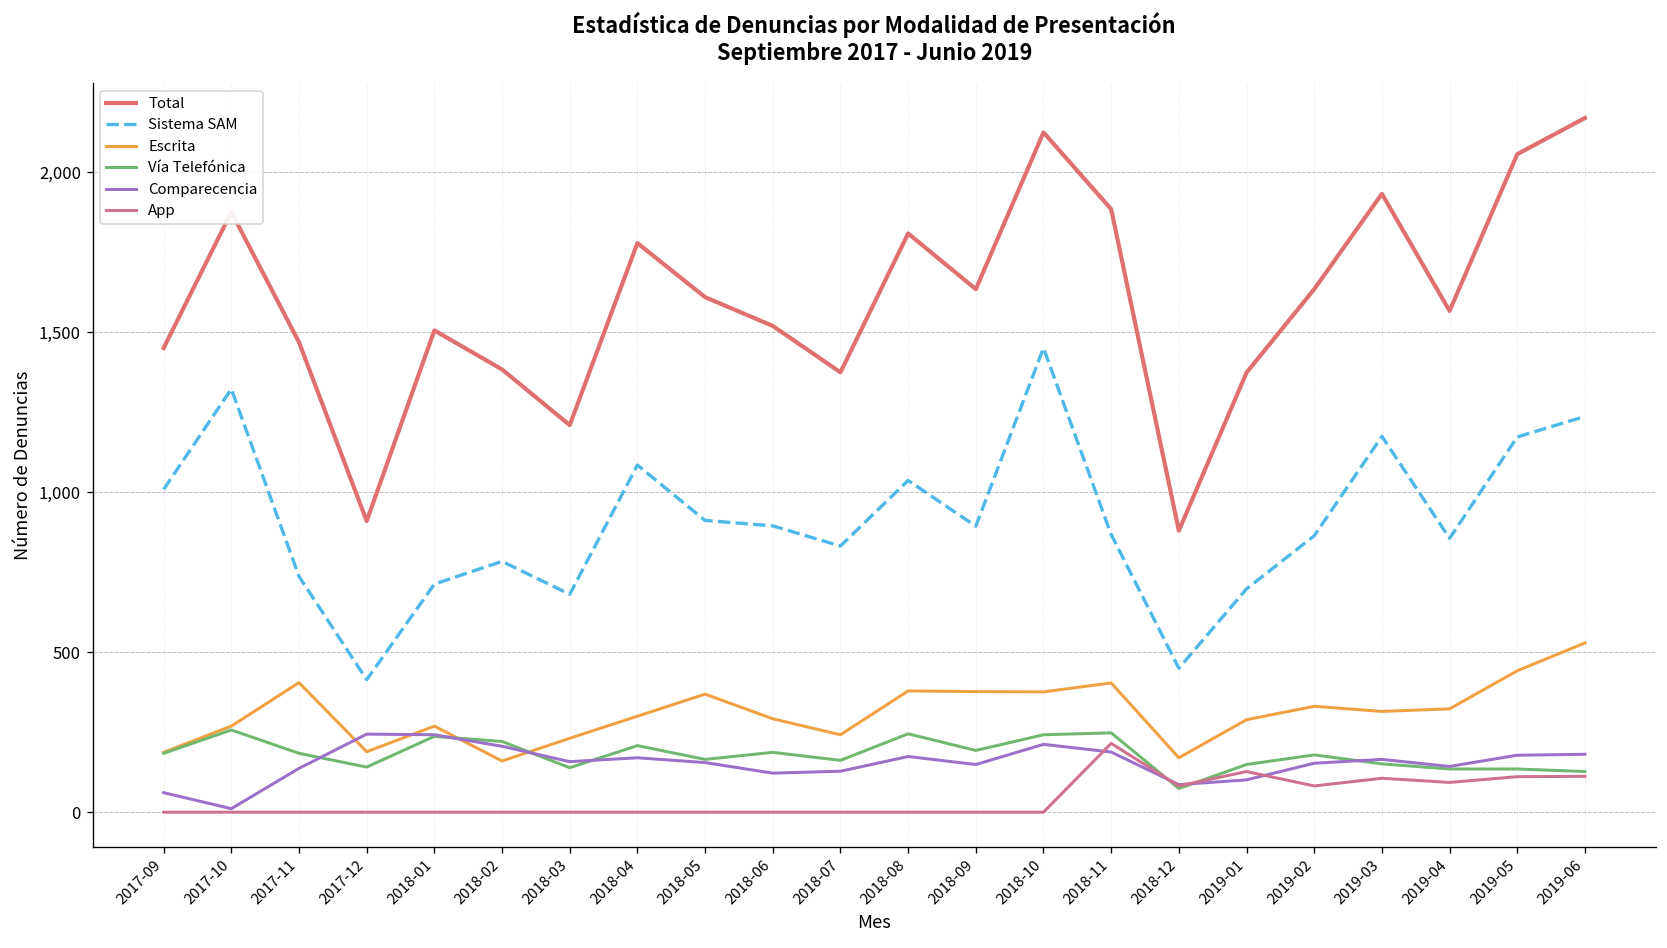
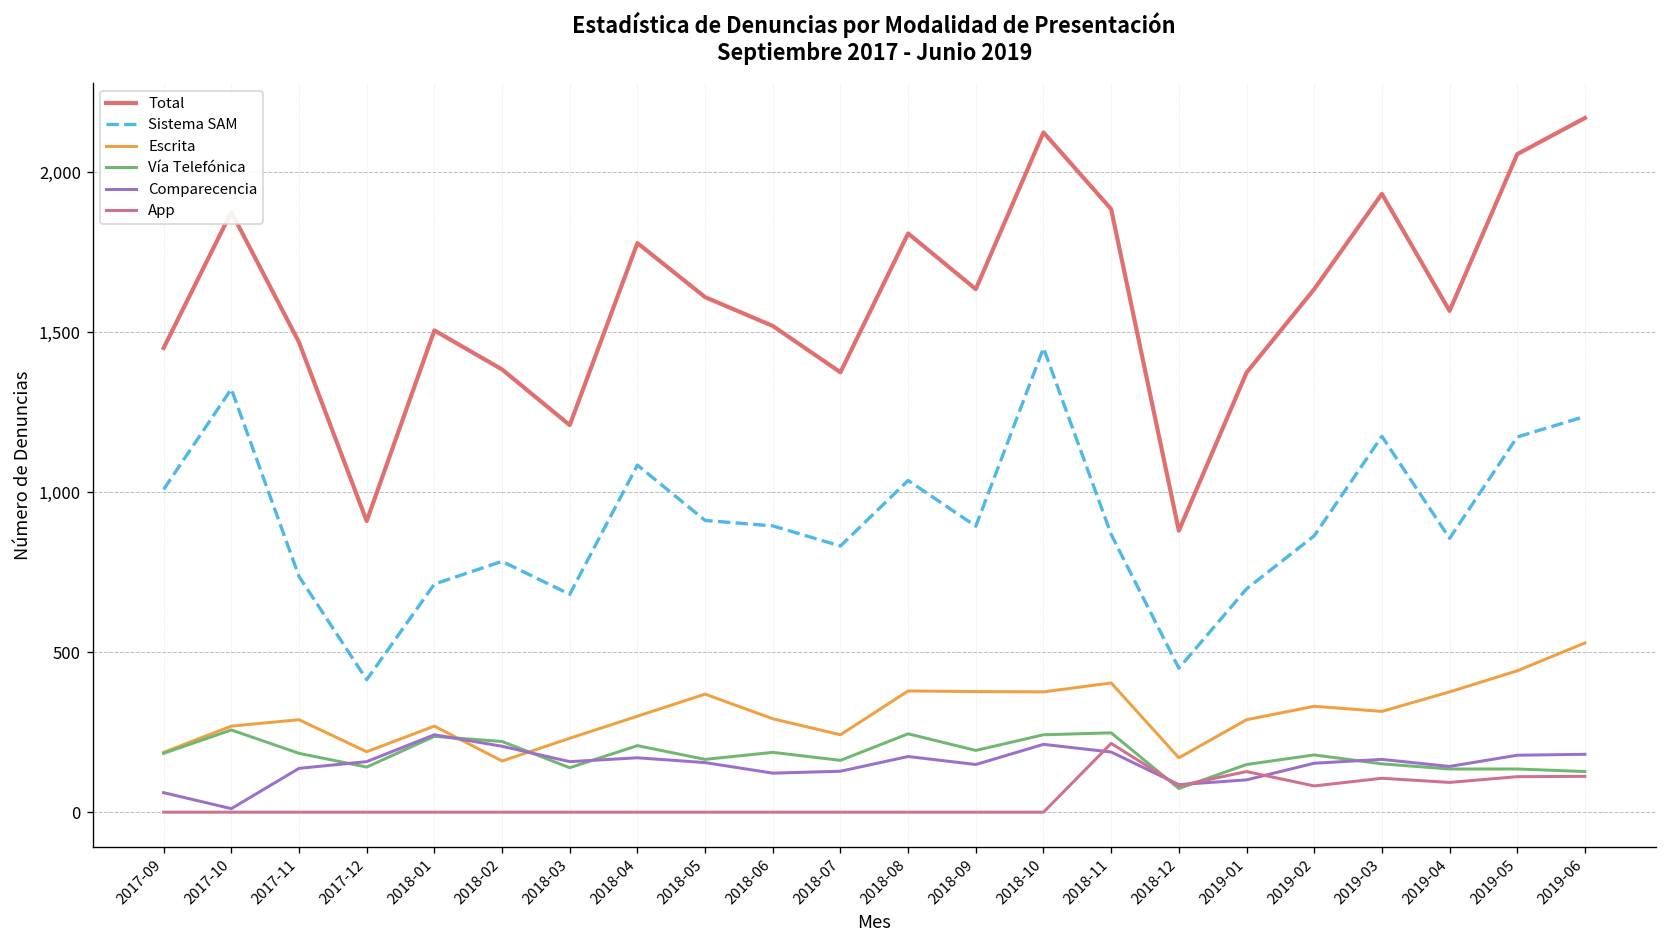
Escrita, 2017-11: 410 -> 290
Comparecencia, 2017-12: 240 -> 160
Escrita, 2019-04: 320 -> 380
